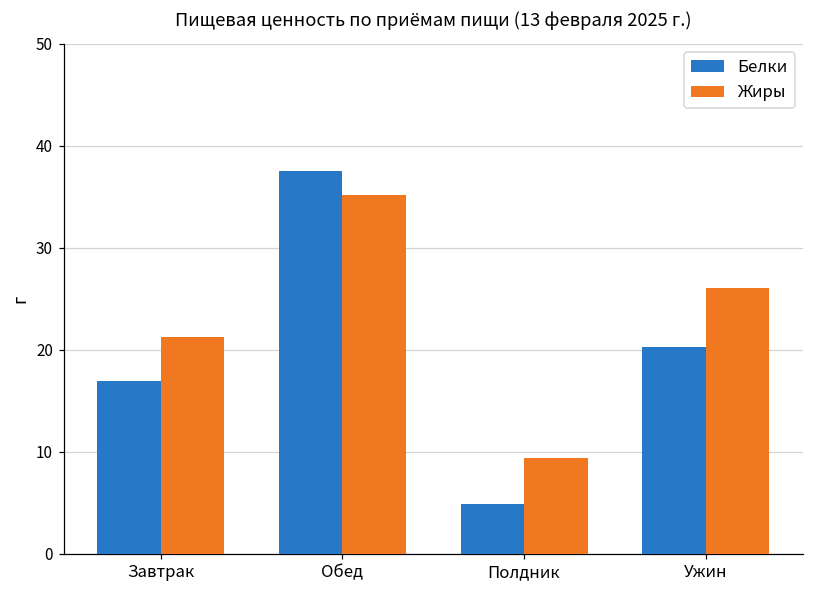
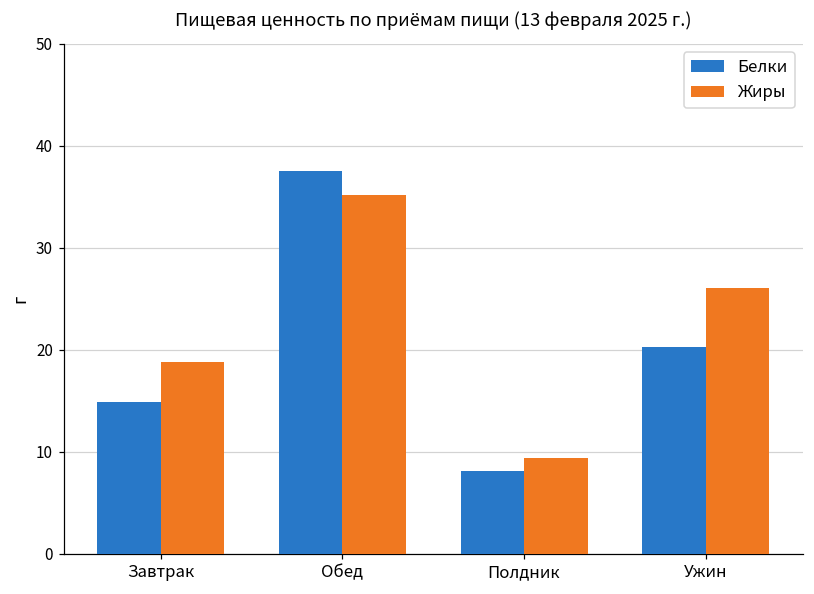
Белки, Завтрак: 17 -> 15
Жиры, Завтрак: 21 -> 19
Белки, Полдник: 5 -> 8
